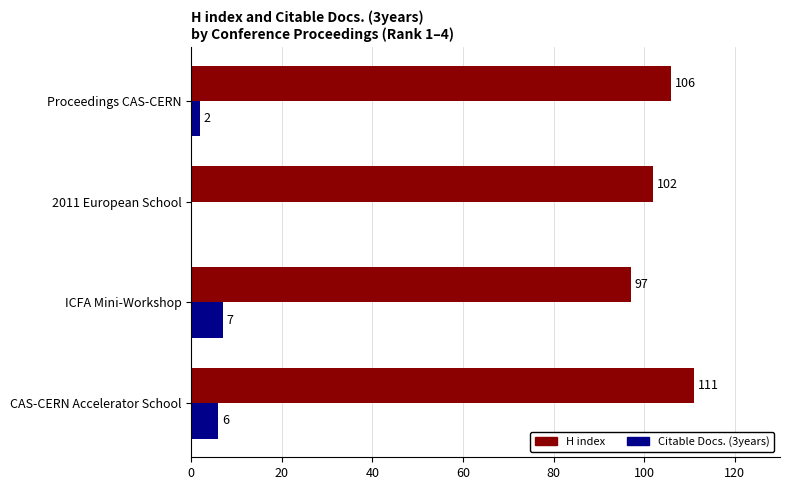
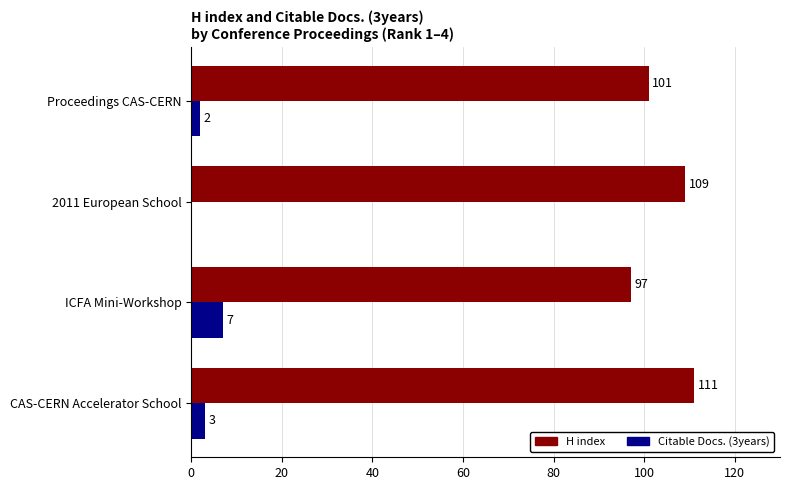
H index, Proceedings CAS-CERN: 106 -> 101
H index, 2011 European School: 102 -> 109
Citable Docs. (3years), CAS-CERN Accelerator School: 6 -> 3
